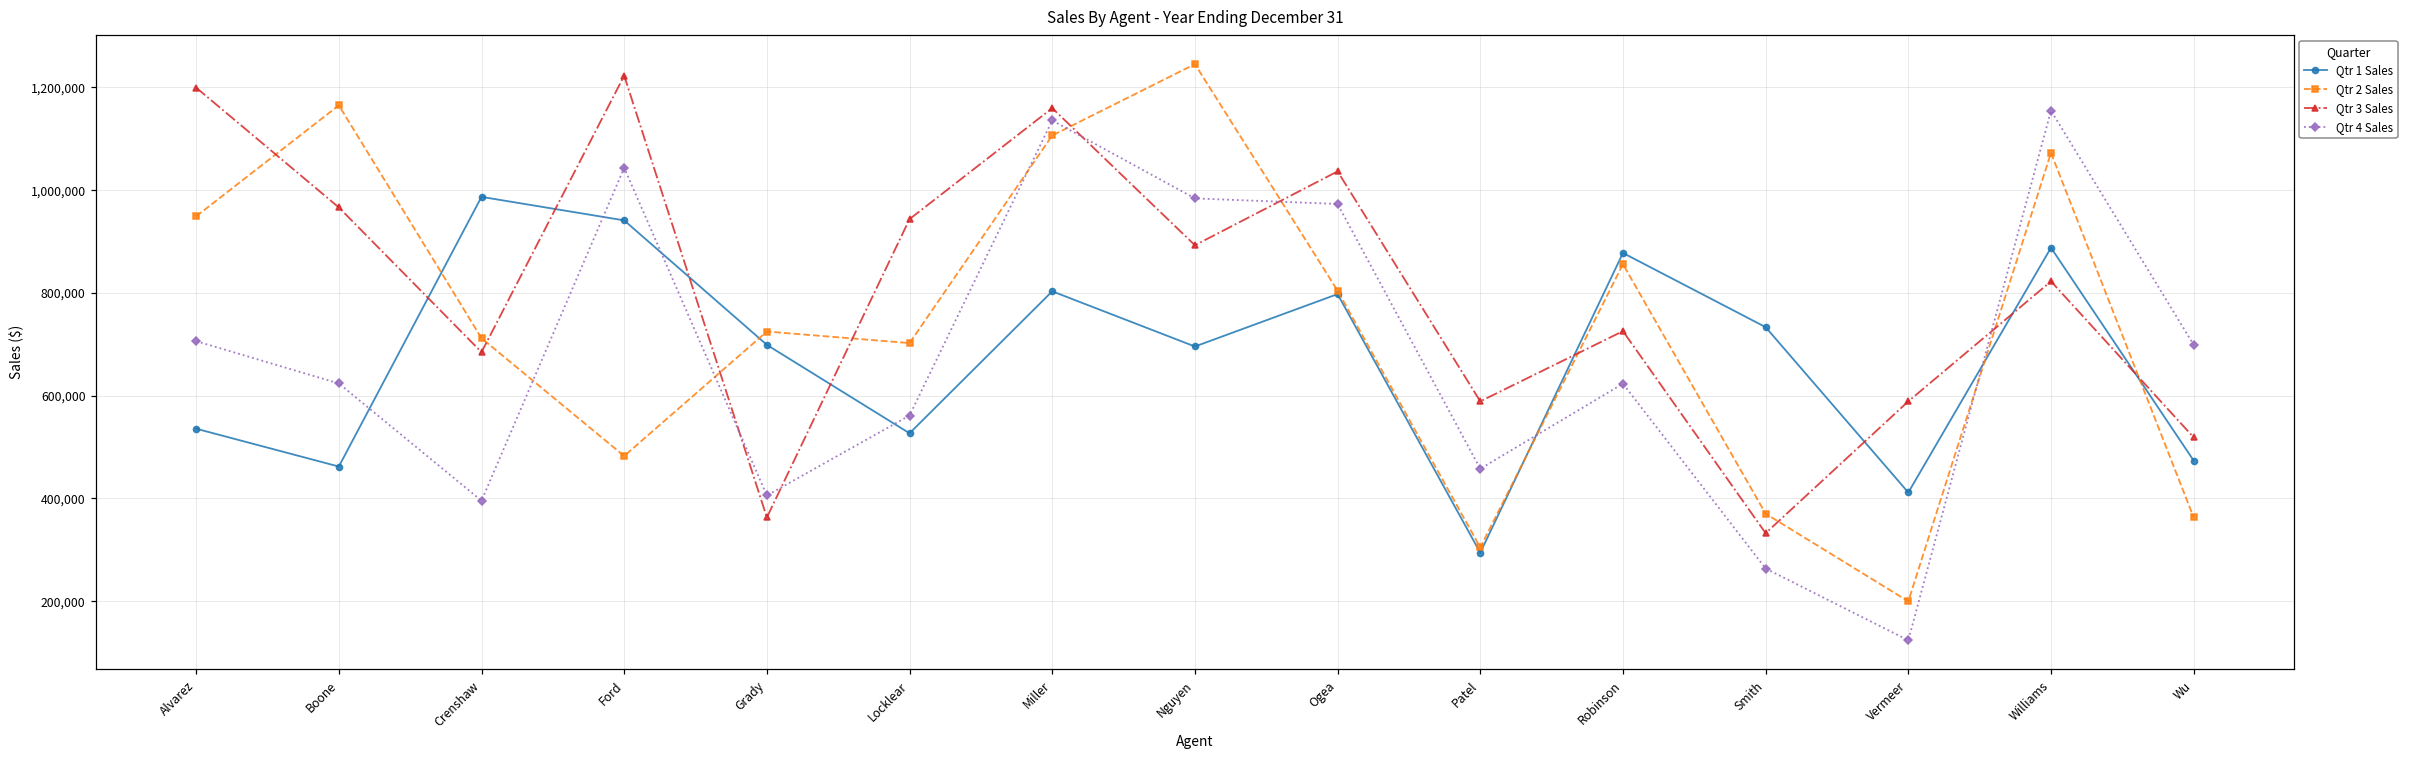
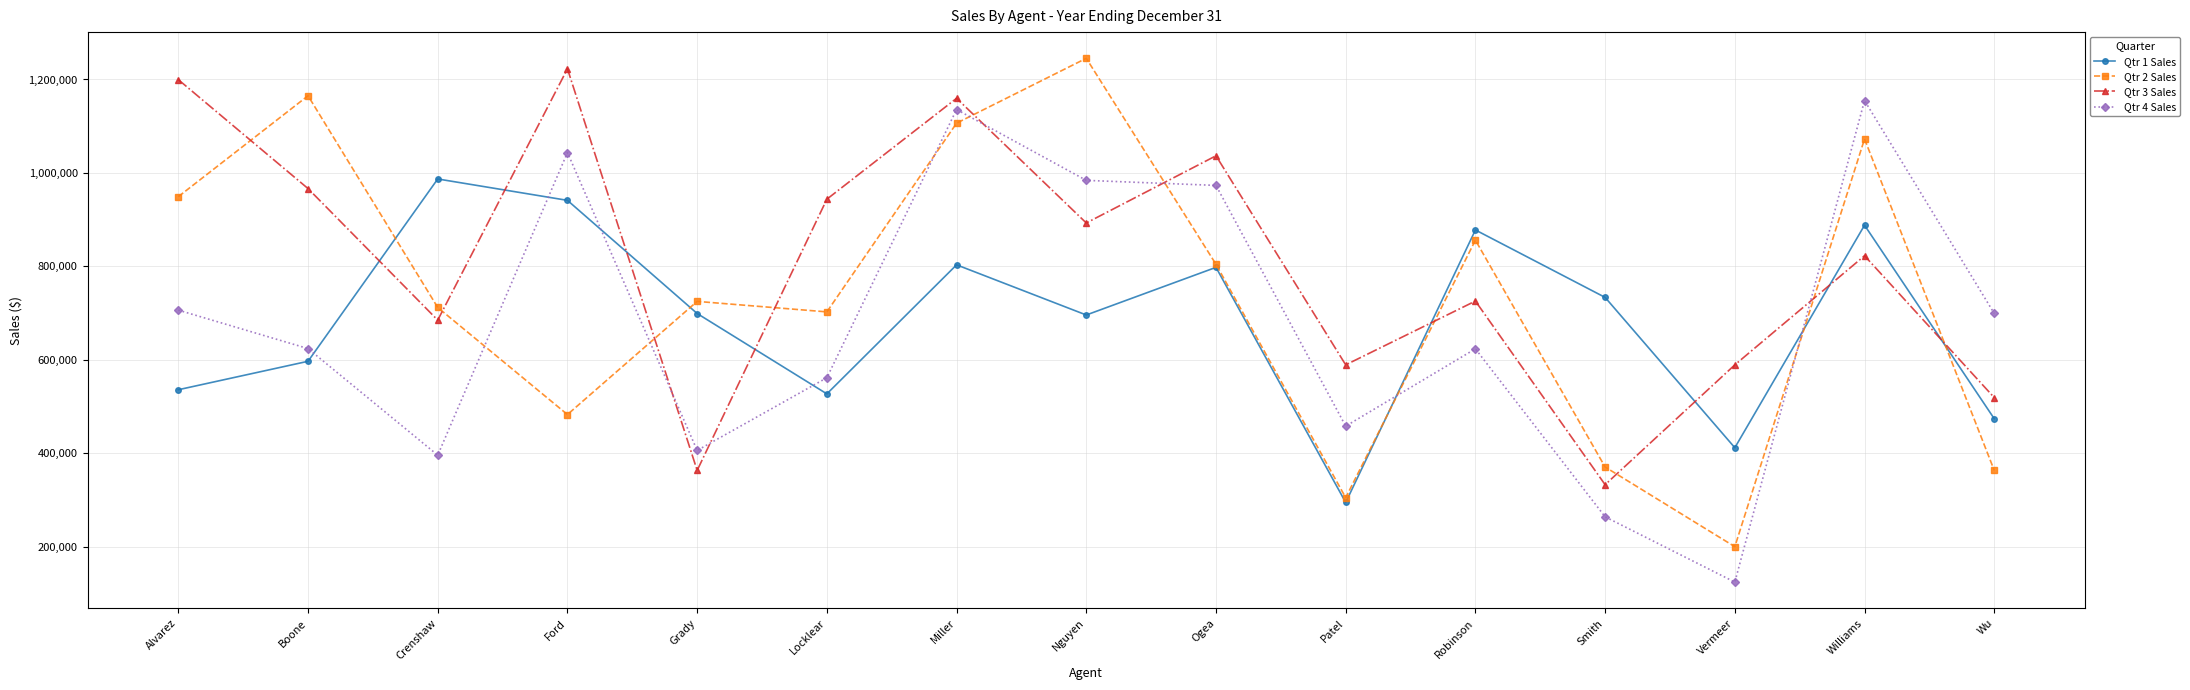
Qtr 1 Sales, Boone: 460,000 -> 600,000
